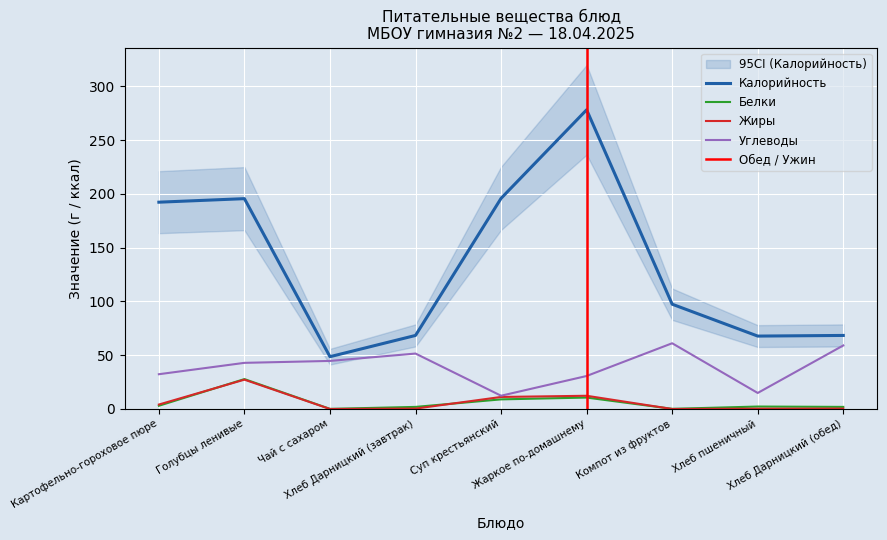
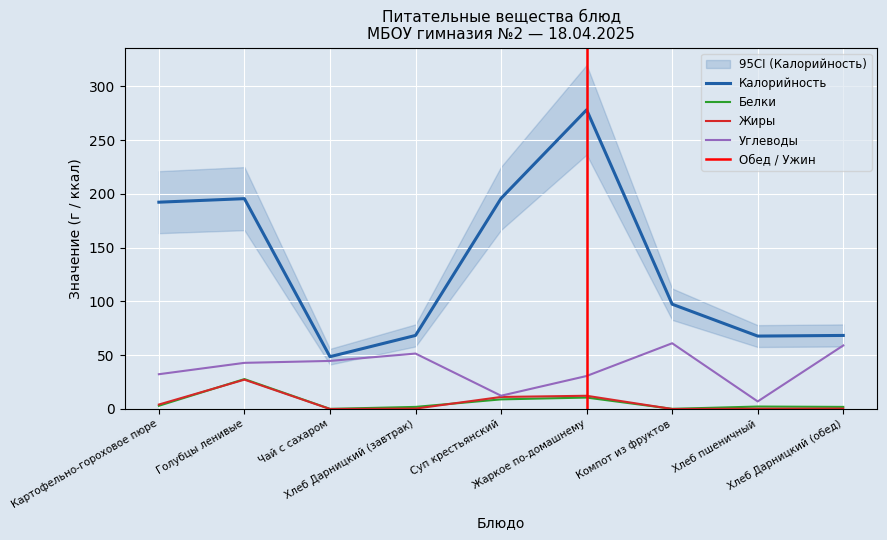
Углеводы, Хлеб пшеничный: 15 -> 7
